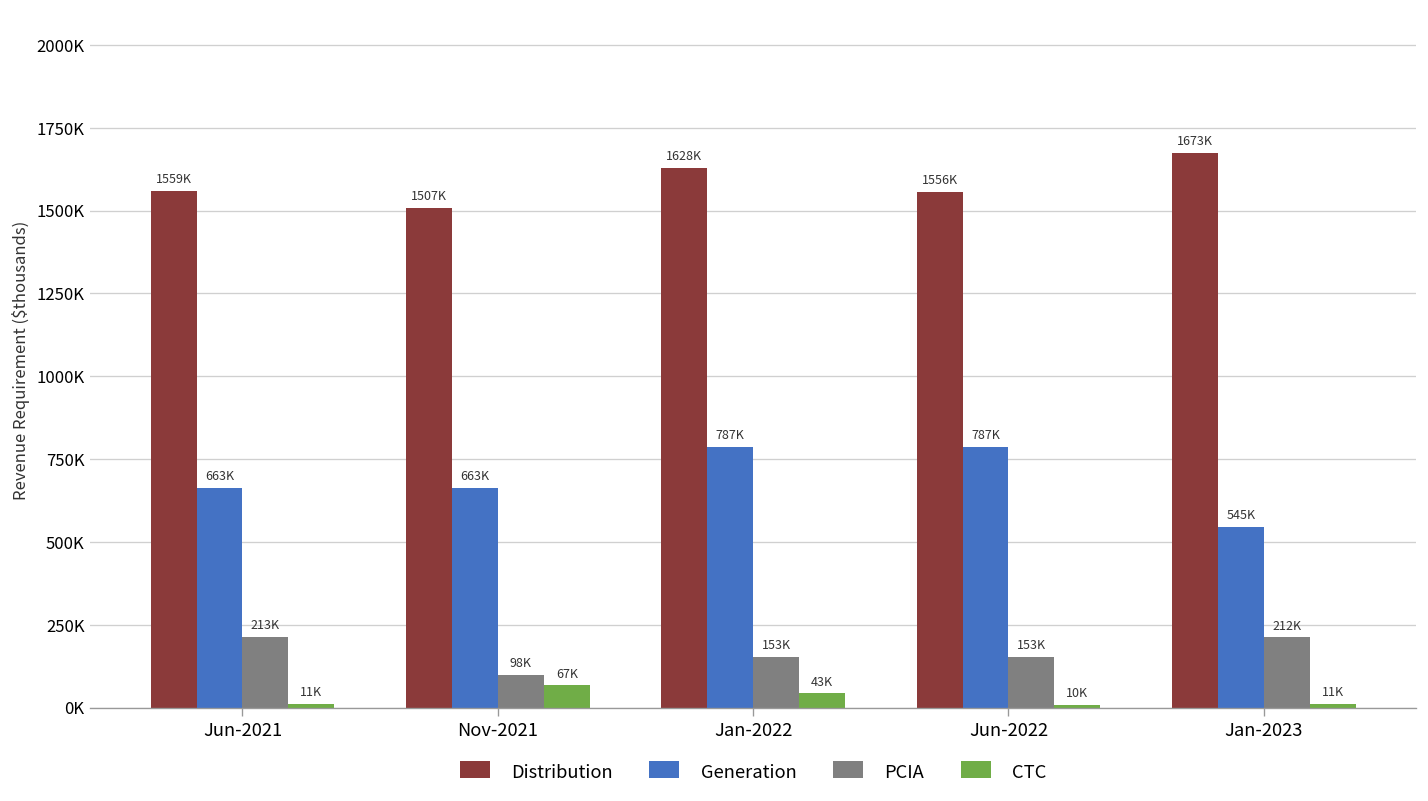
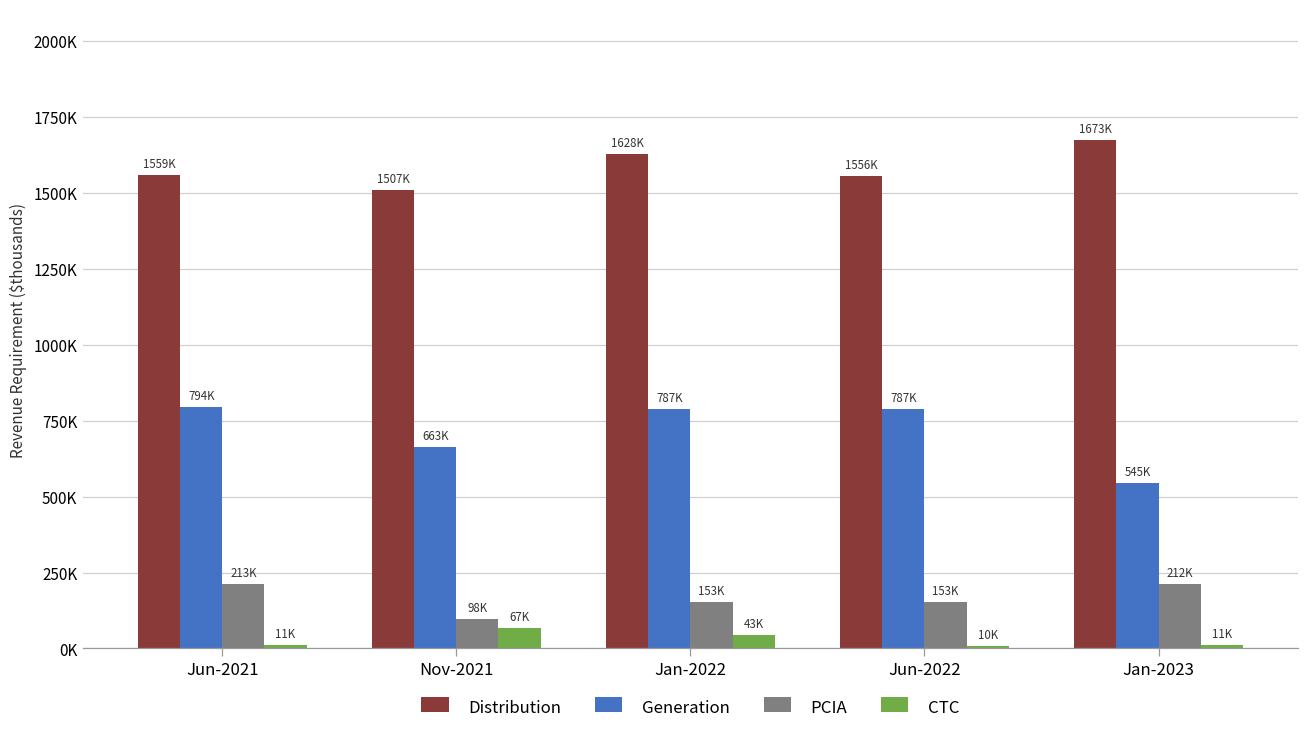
Generation, Jun-2021: 663K -> 794K
